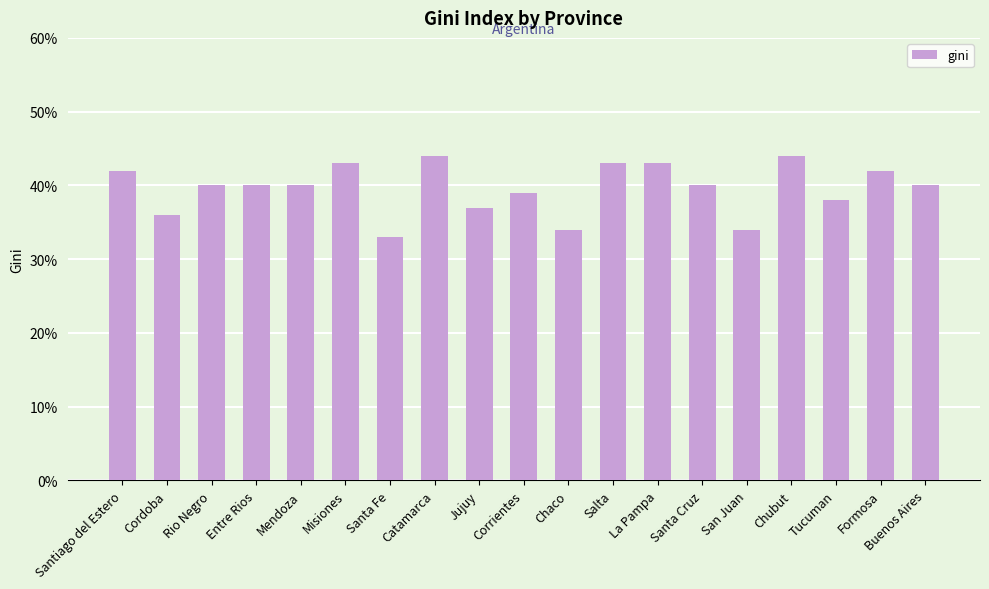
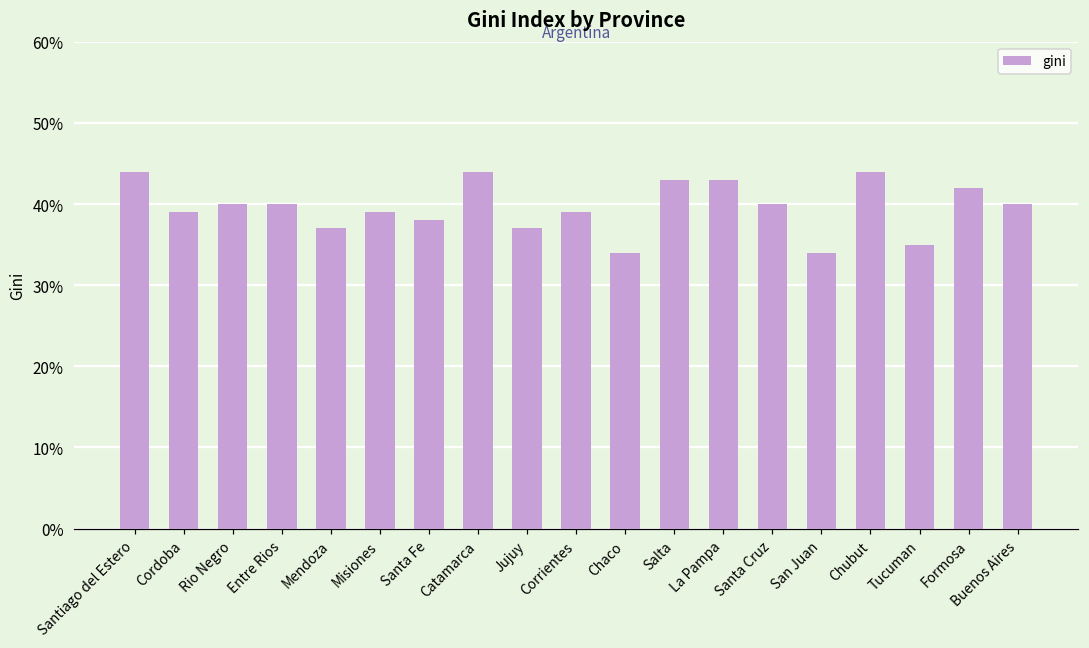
Santiago del Estero: 42% -> 44%
Cordoba: 36% -> 39%
Mendoza: 40% -> 37%
Misiones: 43% -> 39%
Santa Fe: 33% -> 38%
Tucuman: 38% -> 35%
